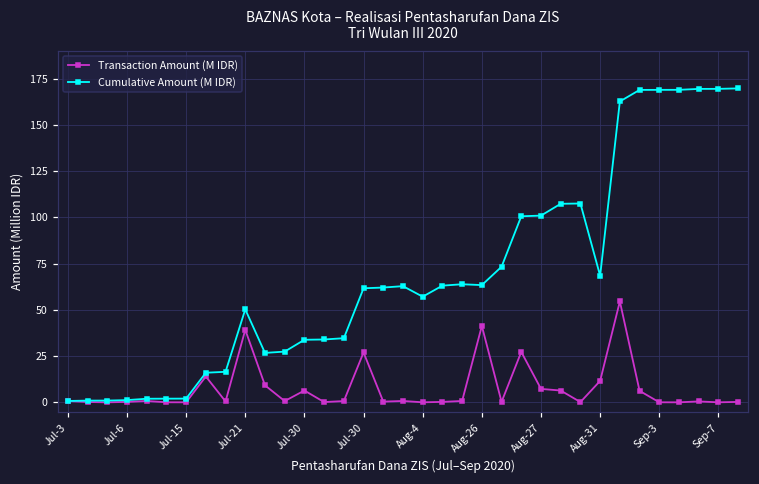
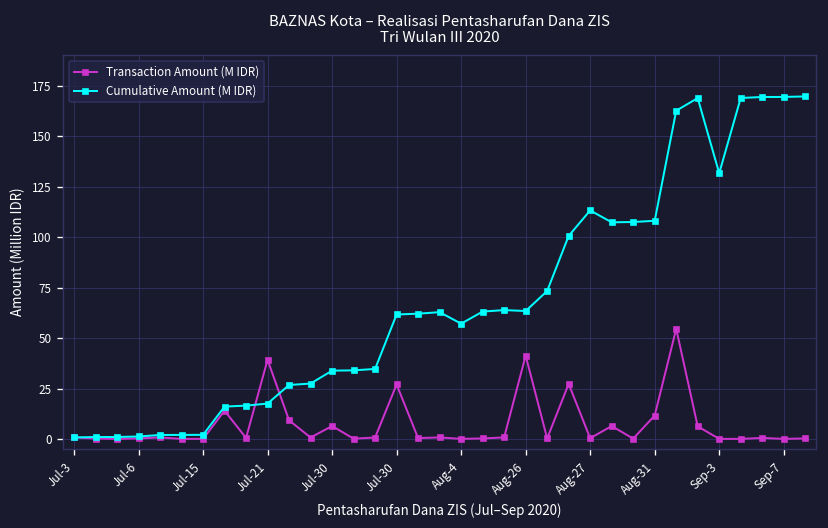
Cumulative Amount (M IDR), Jul-21: 50 -> 18
Transaction Amount (M IDR), Aug-27: 7 -> 0
Cumulative Amount (M IDR), Aug-27: 101 -> 113
Cumulative Amount (M IDR), Aug-31: 68 -> 108
Cumulative Amount (M IDR), Sep-3: 169 -> 132
